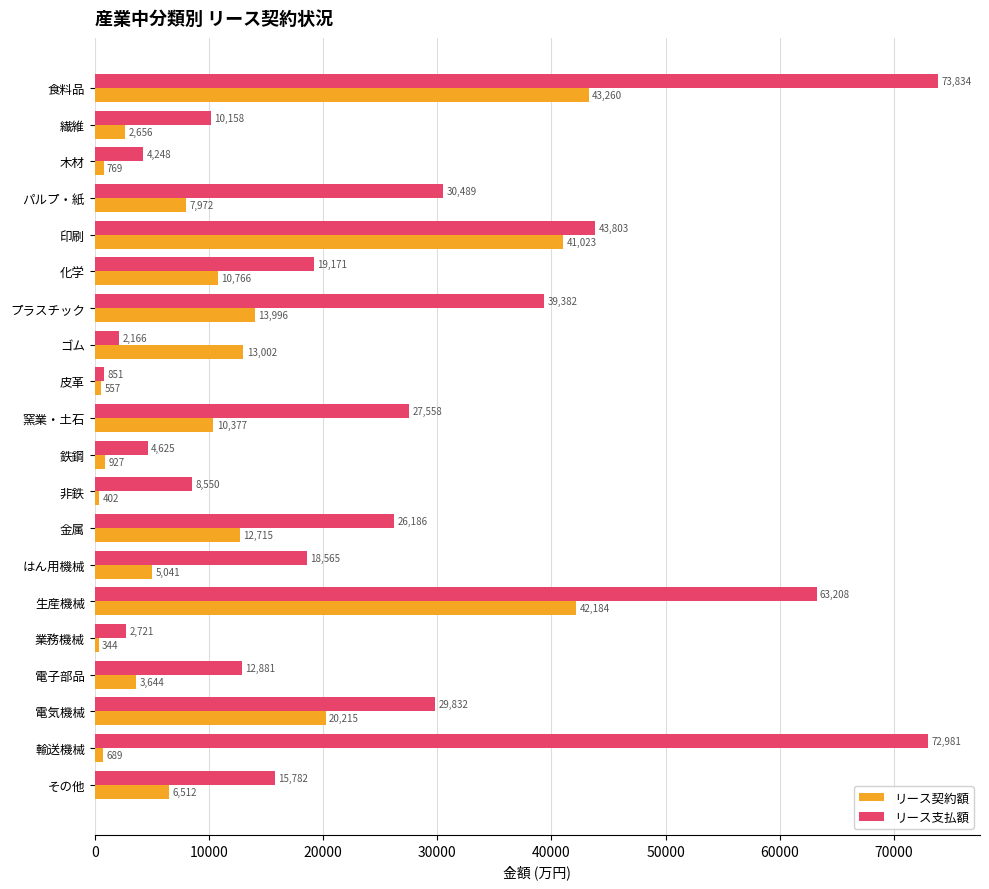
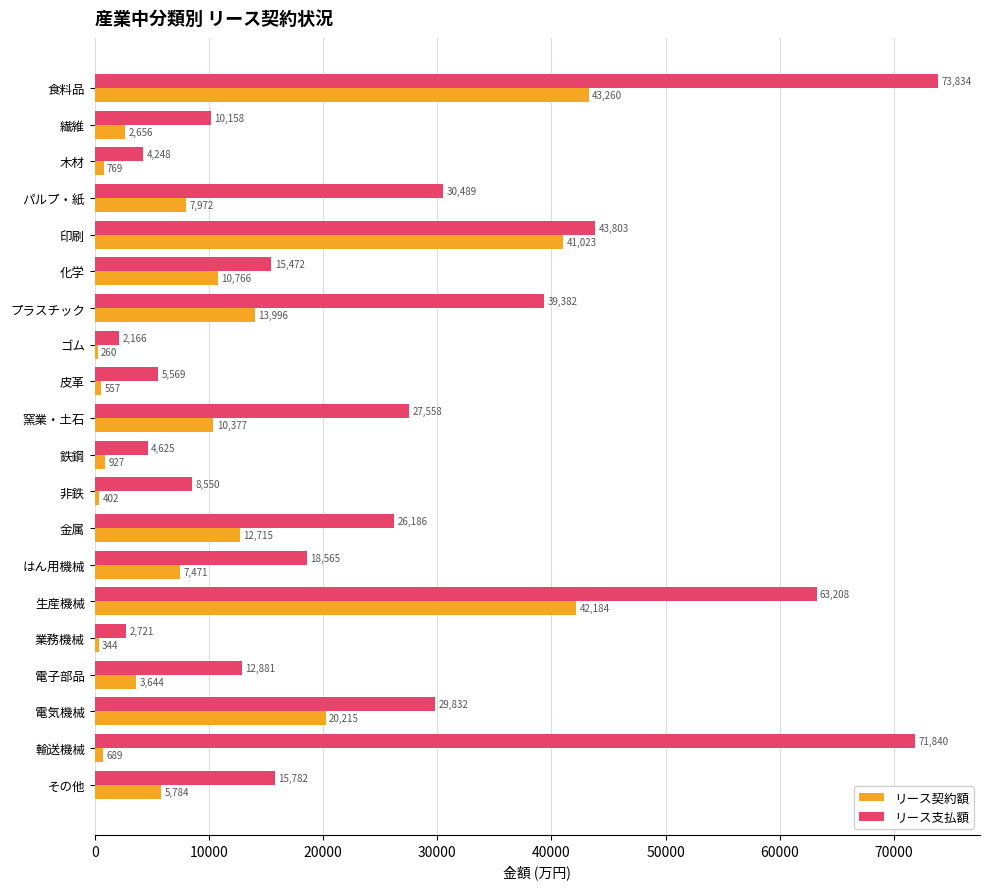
リース支払額, 化学: 19,171 -> 15,472
リース契約額, ゴム: 13,002 -> 260
リース支払額, 皮革: 851 -> 5,569
リース契約額, はん用機械: 5,041 -> 7,471
リース支払額, 輸送機械: 72,981 -> 71,840
リース契約額, その他: 6,512 -> 5,784
